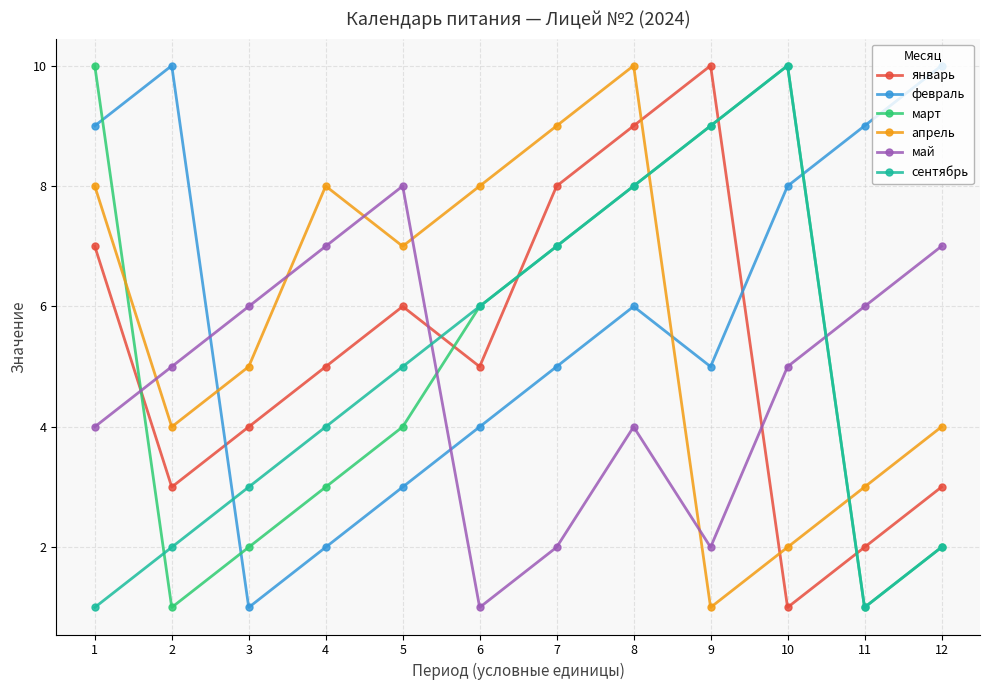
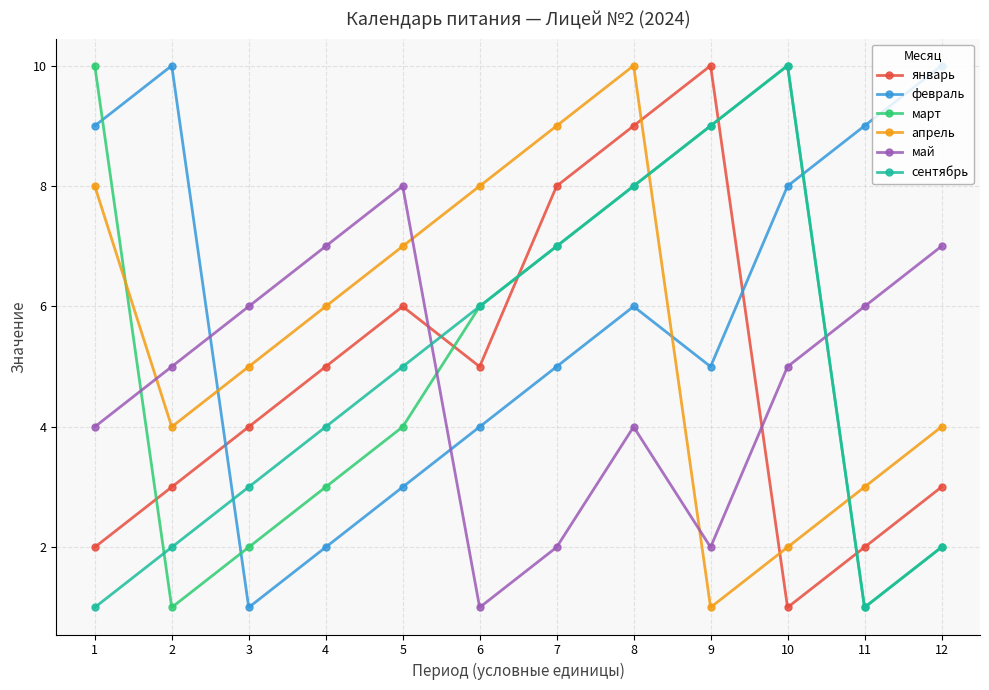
январь, 1: 7 -> 2
апрель, 4: 8 -> 6
